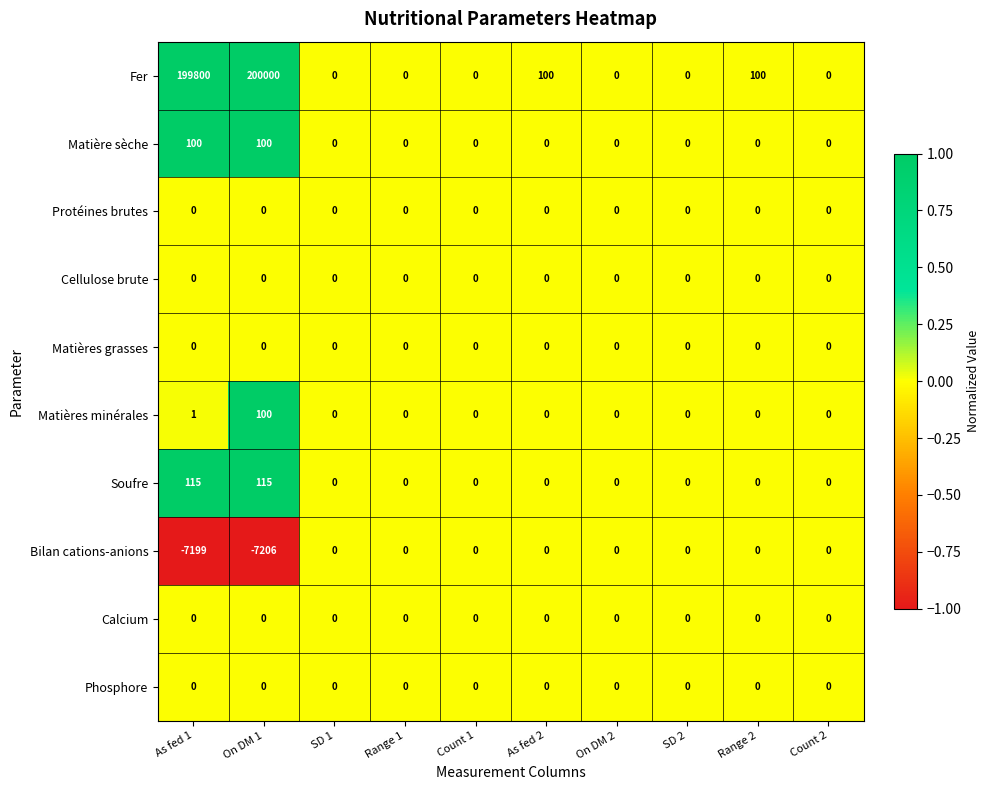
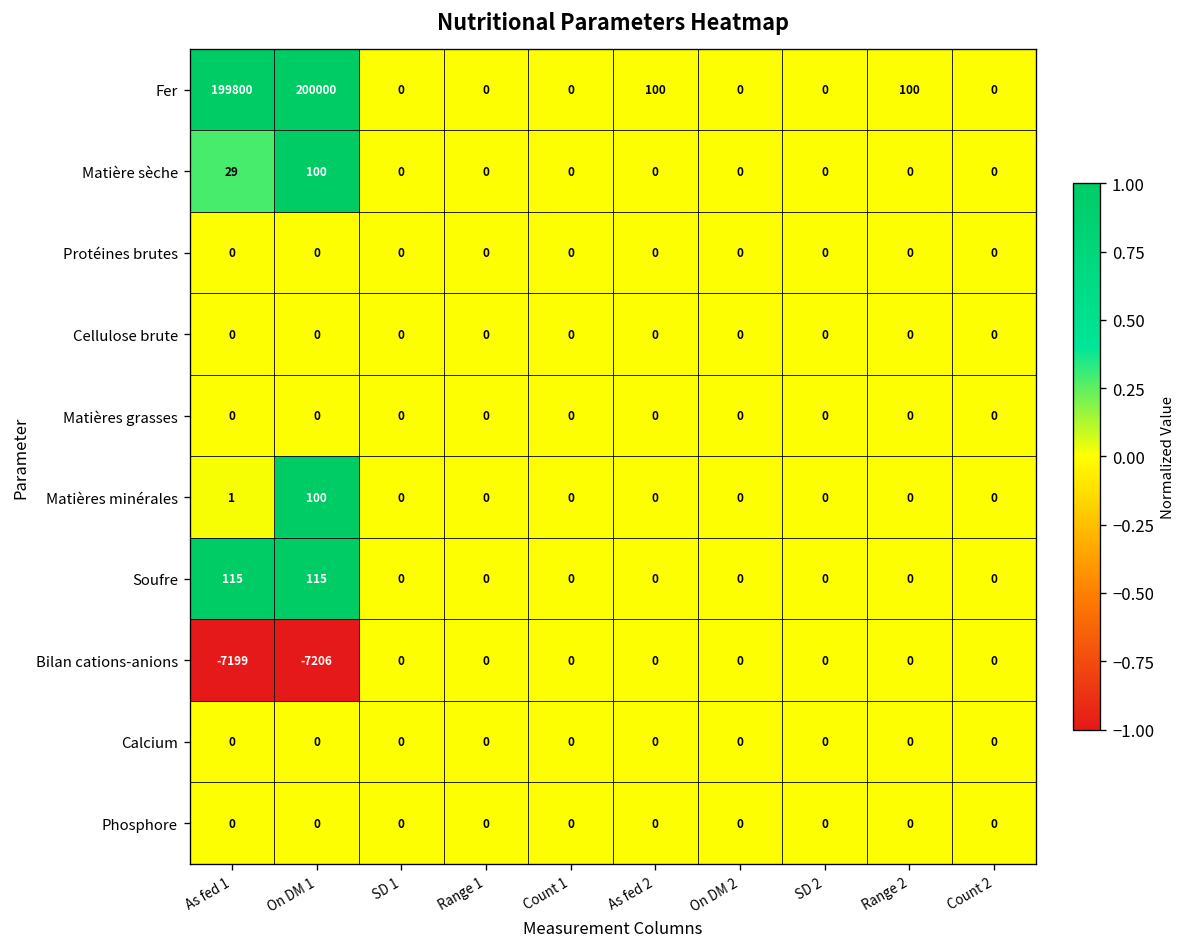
Matière sèche, As fed 1: 100 -> 29
